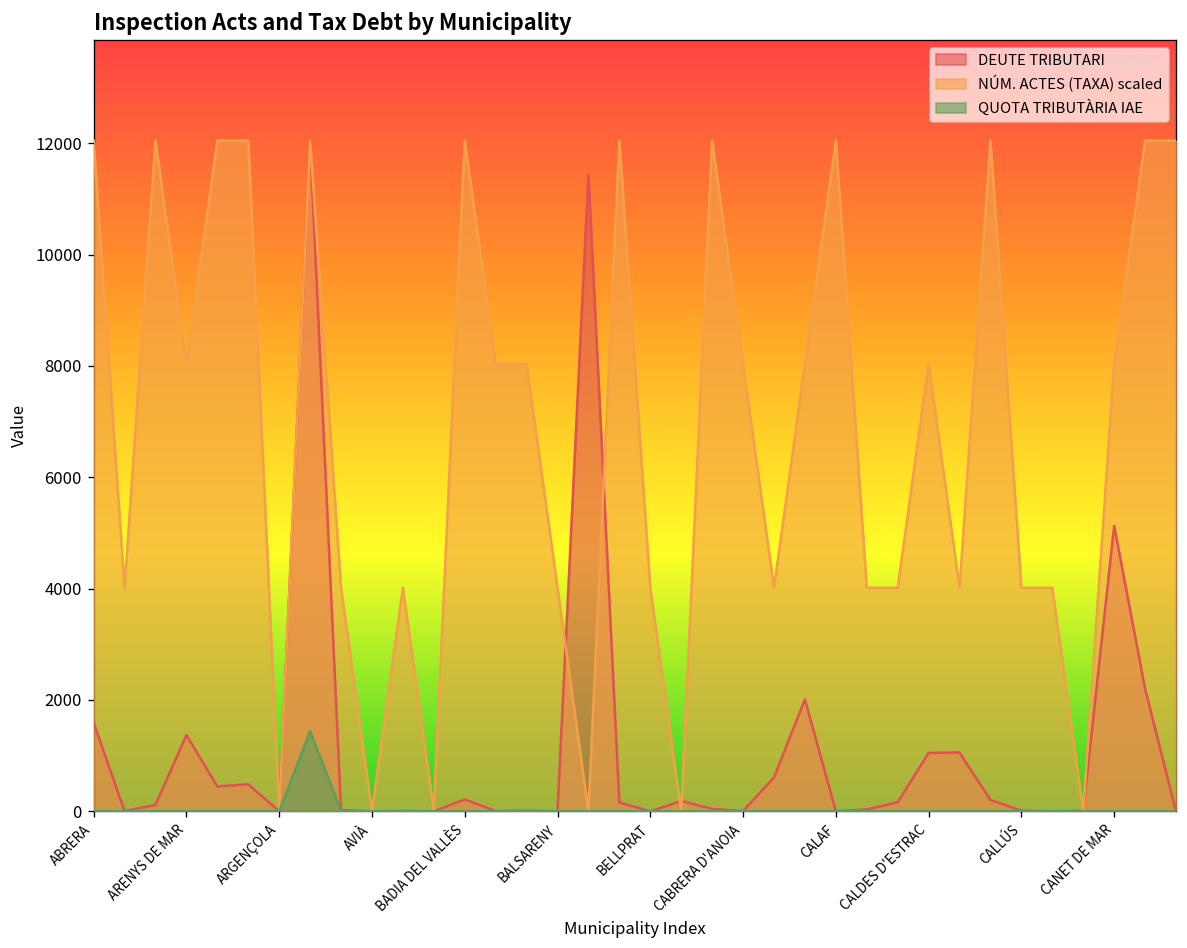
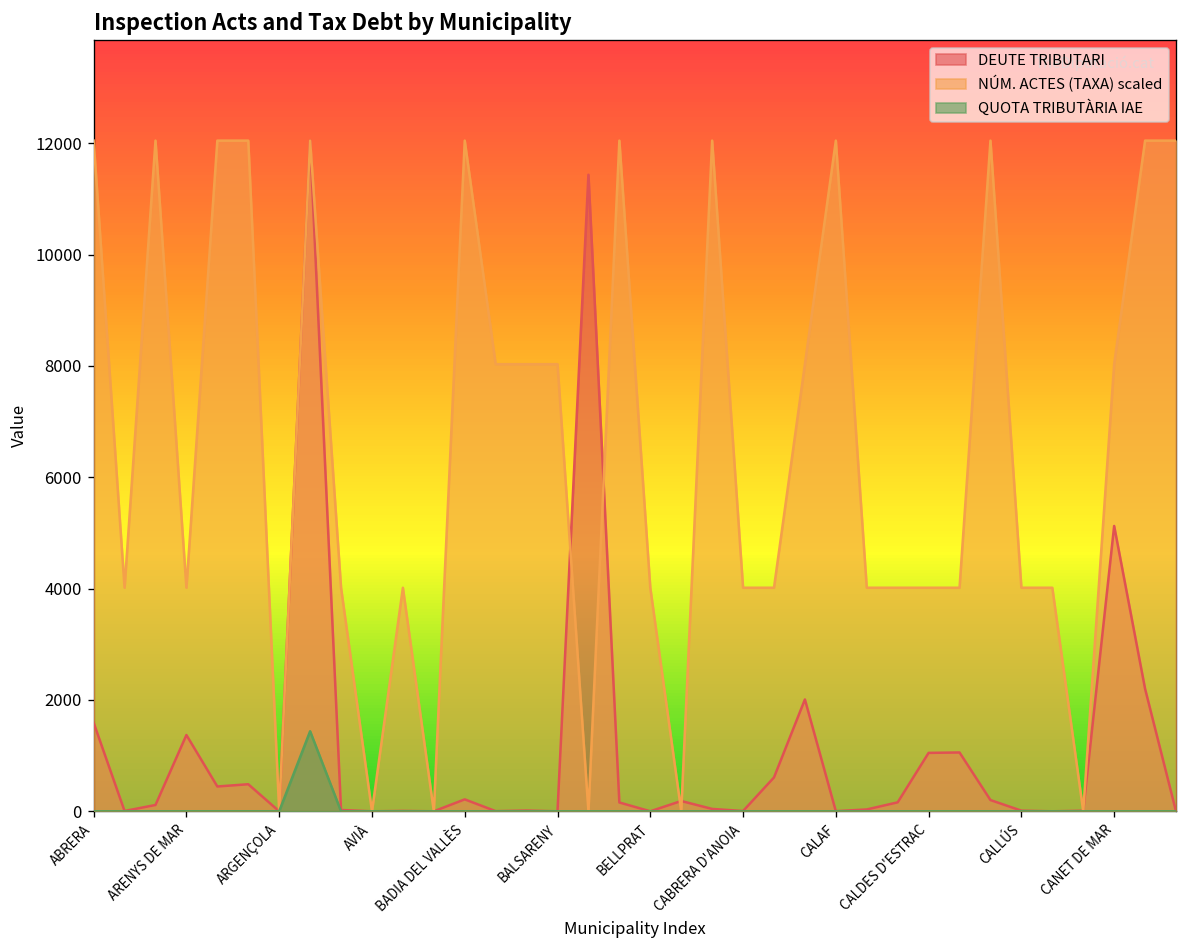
NÚM. ACTES (TAXA) scaled, ARENYS DE MAR: 8000 -> 4000
NÚM. ACTES (TAXA) scaled, BALSARENY: 4000 -> 8000
NÚM. ACTES (TAXA) scaled, CABRERA D'ANOIA: 8000 -> 4000
NÚM. ACTES (TAXA) scaled, CALDES D'ESTRAC: 8000 -> 4000
